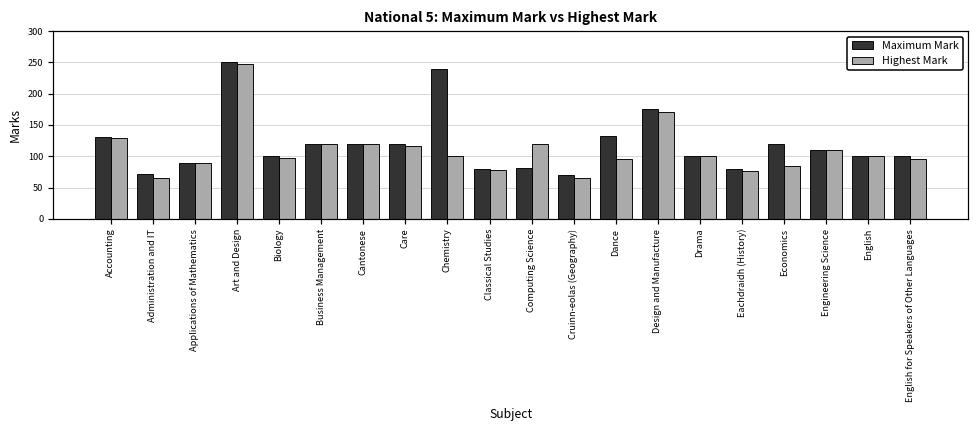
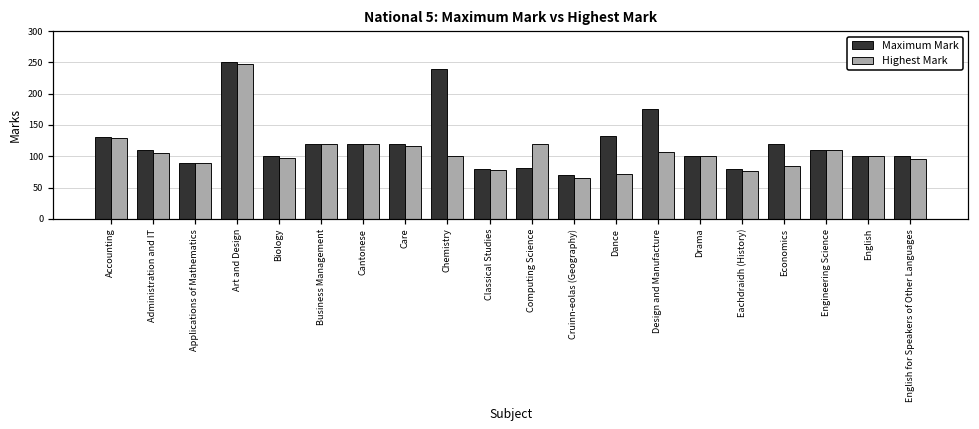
Maximum Mark, Administration and IT: 70 -> 110
Highest Mark, Administration and IT: 70 -> 110
Highest Mark, Dance: 100 -> 70
Highest Mark, Design and Manufacture: 170 -> 110
